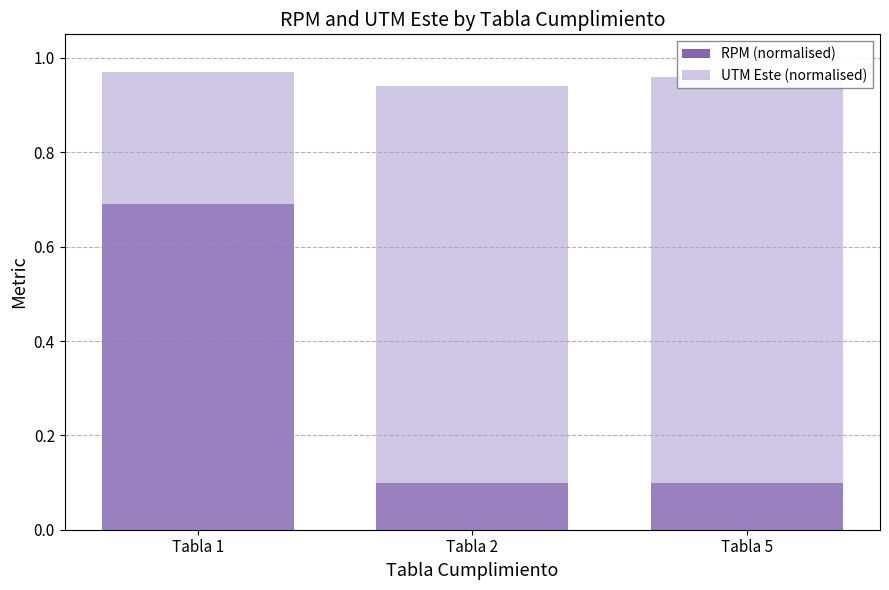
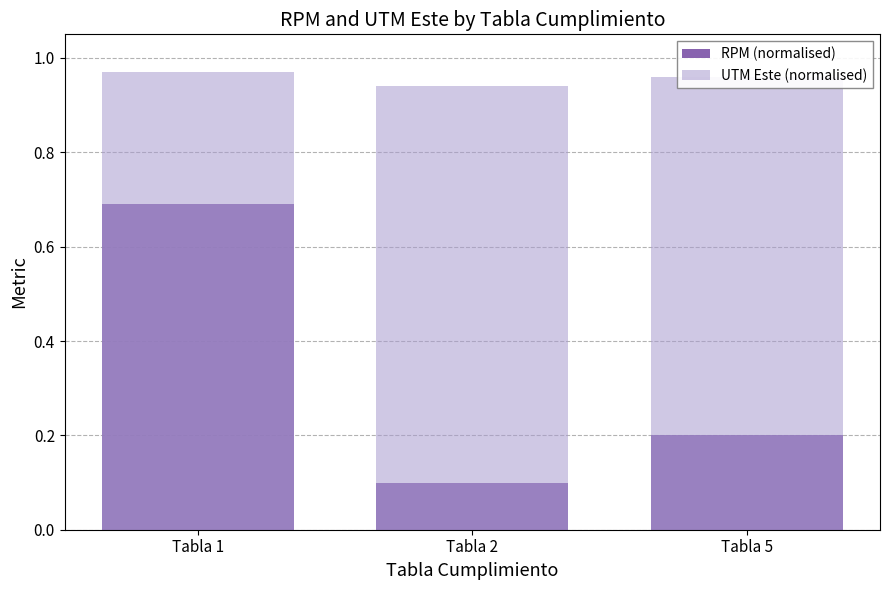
RPM (normalised), Tabla 5: 0.1 -> 0.2
